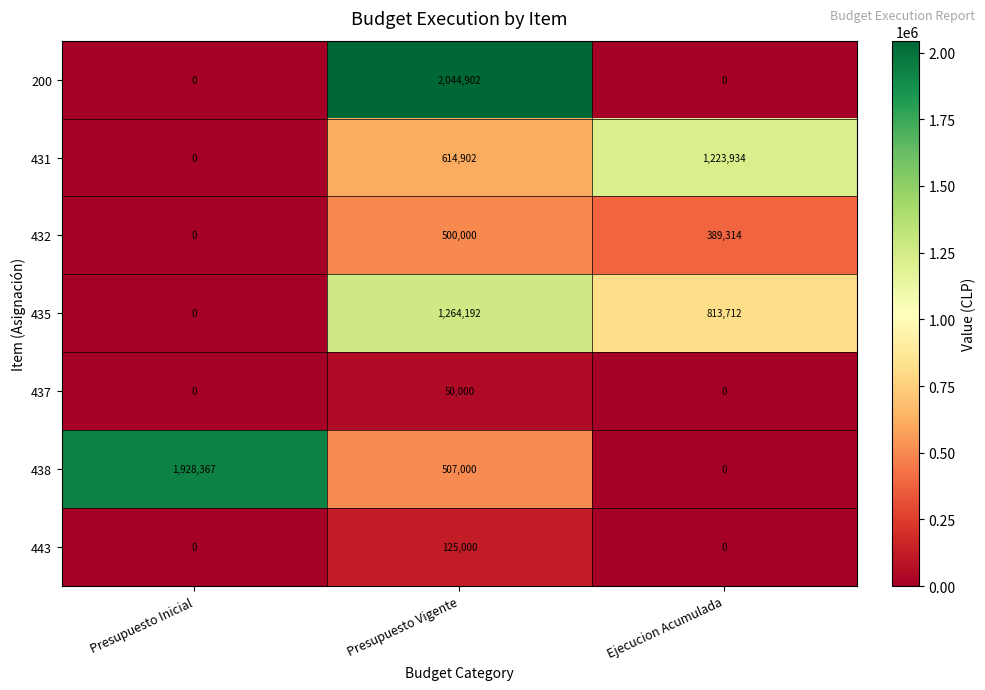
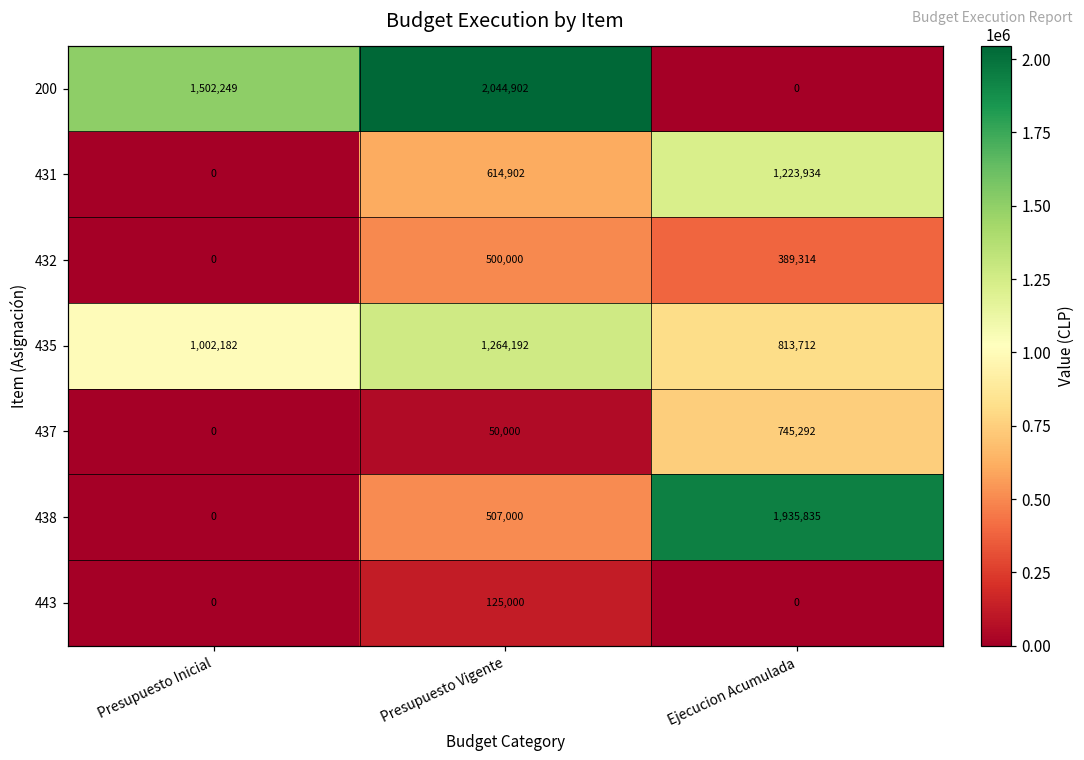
200, Presupuesto Inicial: 0 -> 1,502,249
435, Presupuesto Inicial: 0 -> 1,002,182
437, Ejecucion Acumulada: 0 -> 745,292
438, Presupuesto Inicial: 1,928,367 -> 0
438, Ejecucion Acumulada: 0 -> 1,935,835
